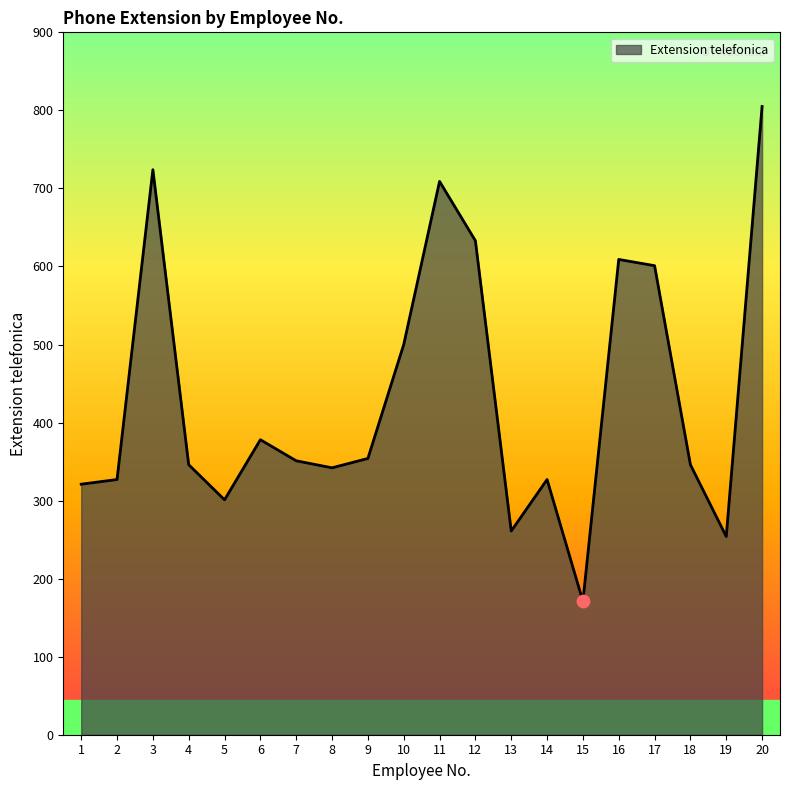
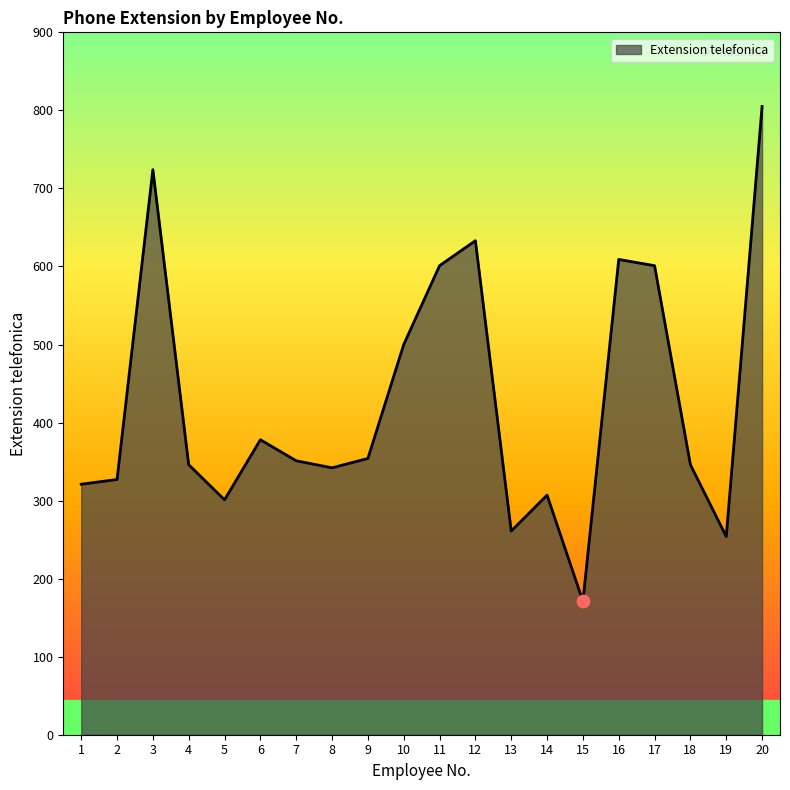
Extension telefonica, 11: 710 -> 600
Extension telefonica, 14: 330 -> 310
